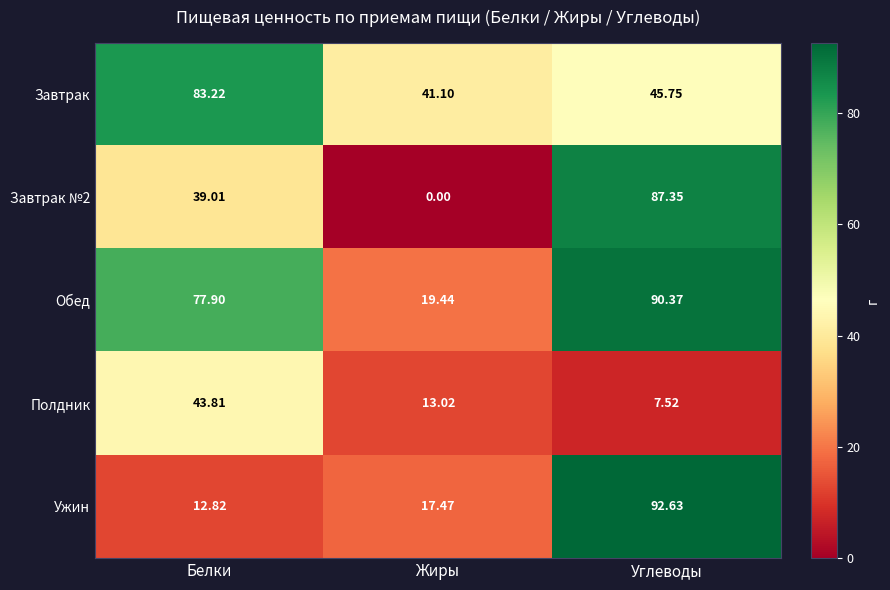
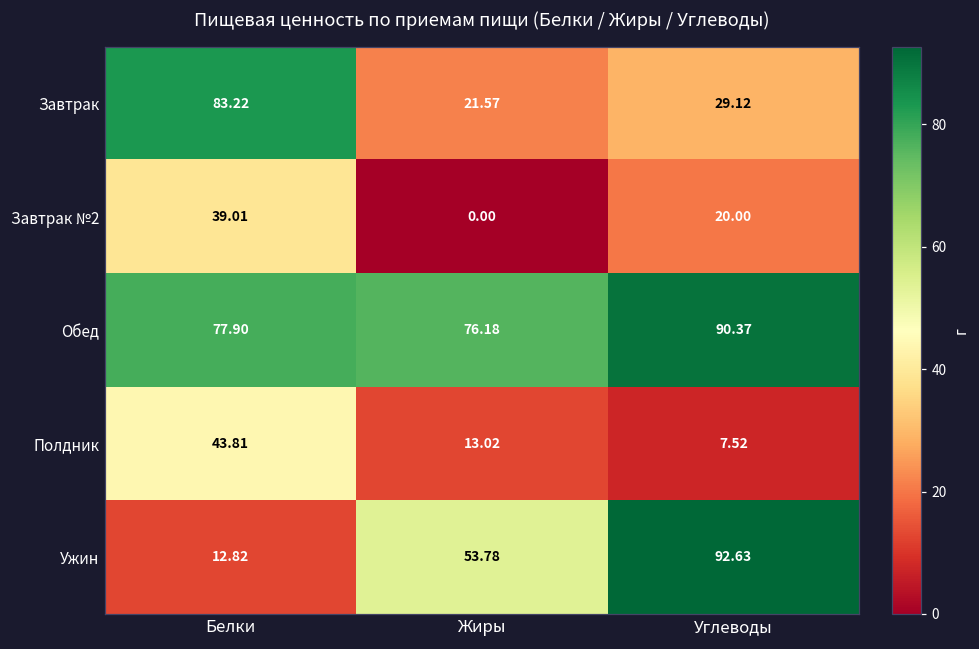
Завтрак, Жиры: 41.10 -> 21.57
Завтрак, Углеводы: 45.75 -> 29.12
Завтрак №2, Углеводы: 87.35 -> 20.00
Обед, Жиры: 19.44 -> 76.18
Ужин, Жиры: 17.47 -> 53.78
